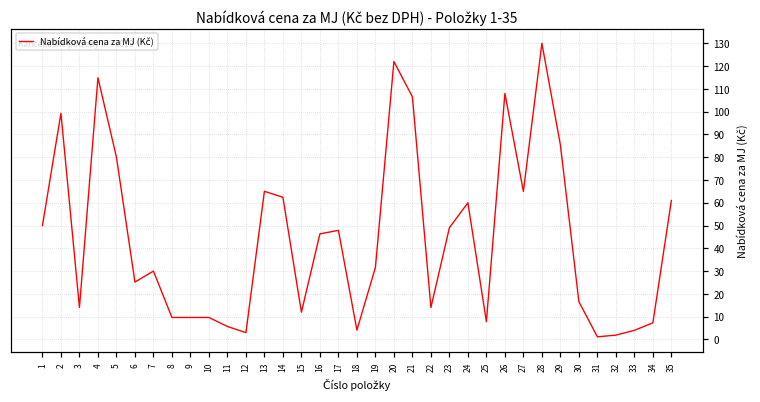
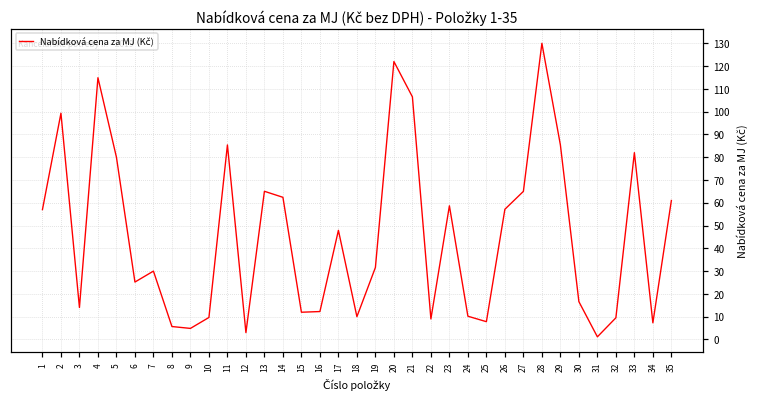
1: 50 -> 57
8: 10 -> 6
9: 10 -> 5
11: 6 -> 85
16: 46 -> 12
18: 4 -> 10
22: 14 -> 9
23: 49 -> 59
24: 60 -> 10
26: 108 -> 57
32: 2 -> 10
33: 4 -> 82
